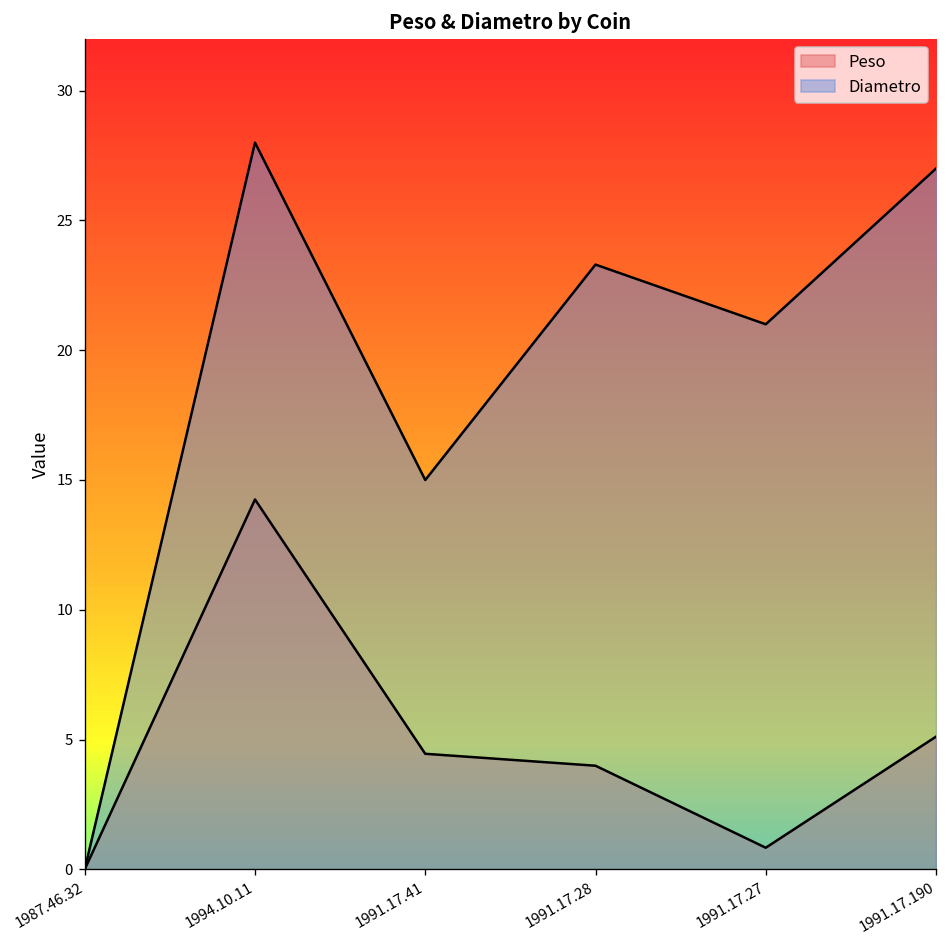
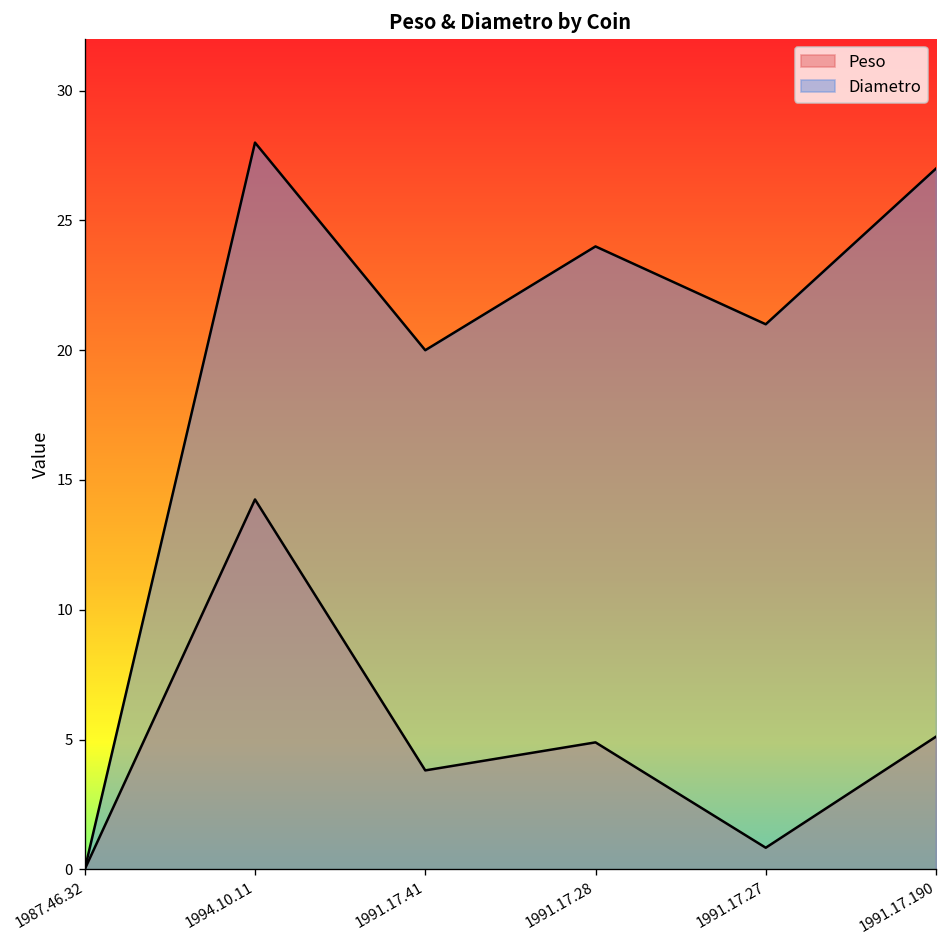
Peso, 1991.17.41: 4.5 -> 3.8
Diametro, 1991.17.41: 15 -> 20
Peso, 1991.17.28: 4.0 -> 4.9
Diametro, 1991.17.28: 23.3 -> 24.0
